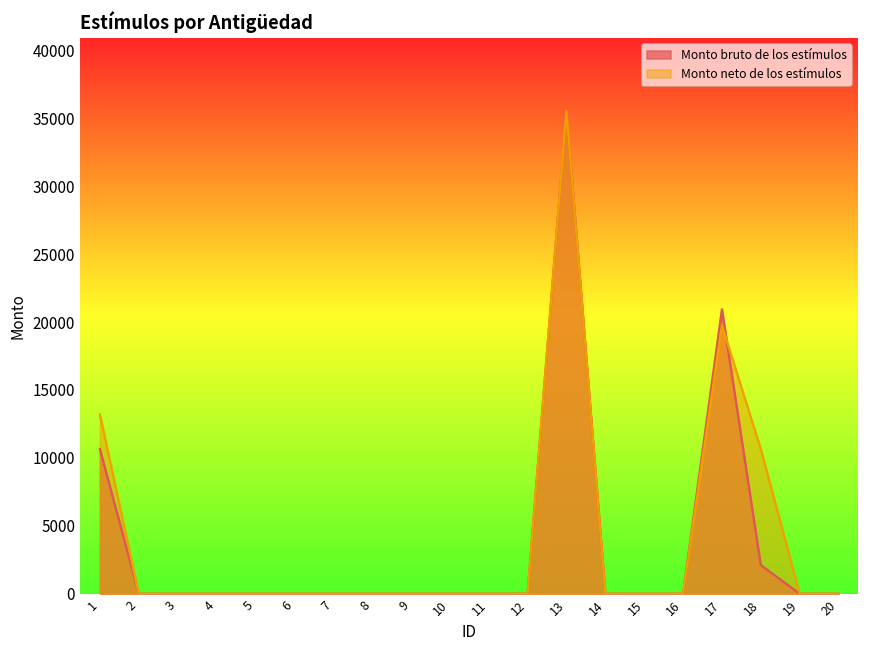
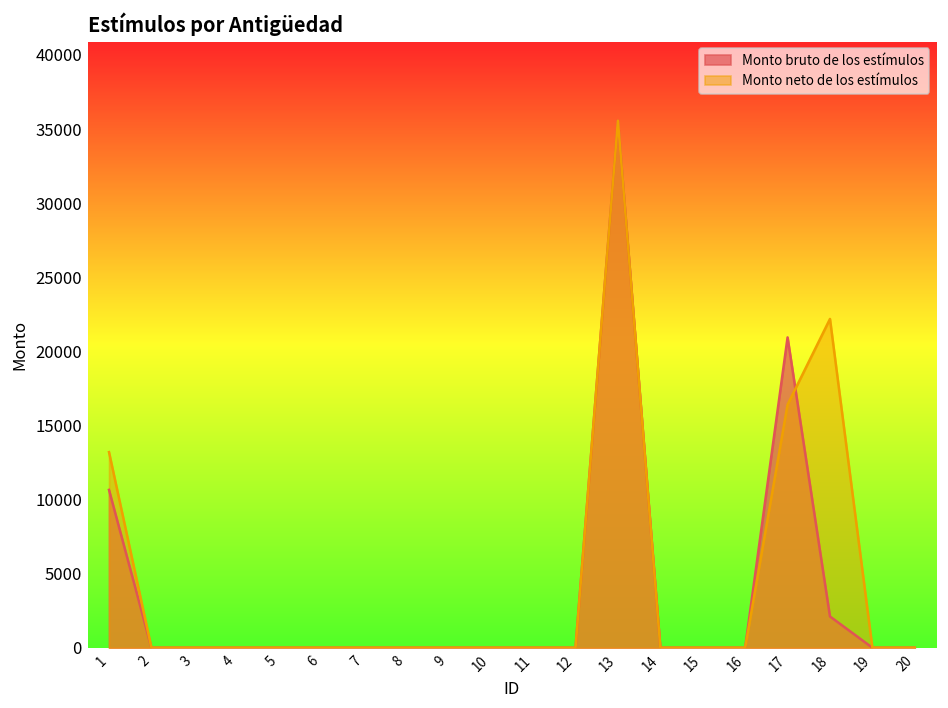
Monto neto de los estímulos, 17: 19800 -> 16400
Monto neto de los estímulos, 18: 10600 -> 22200
